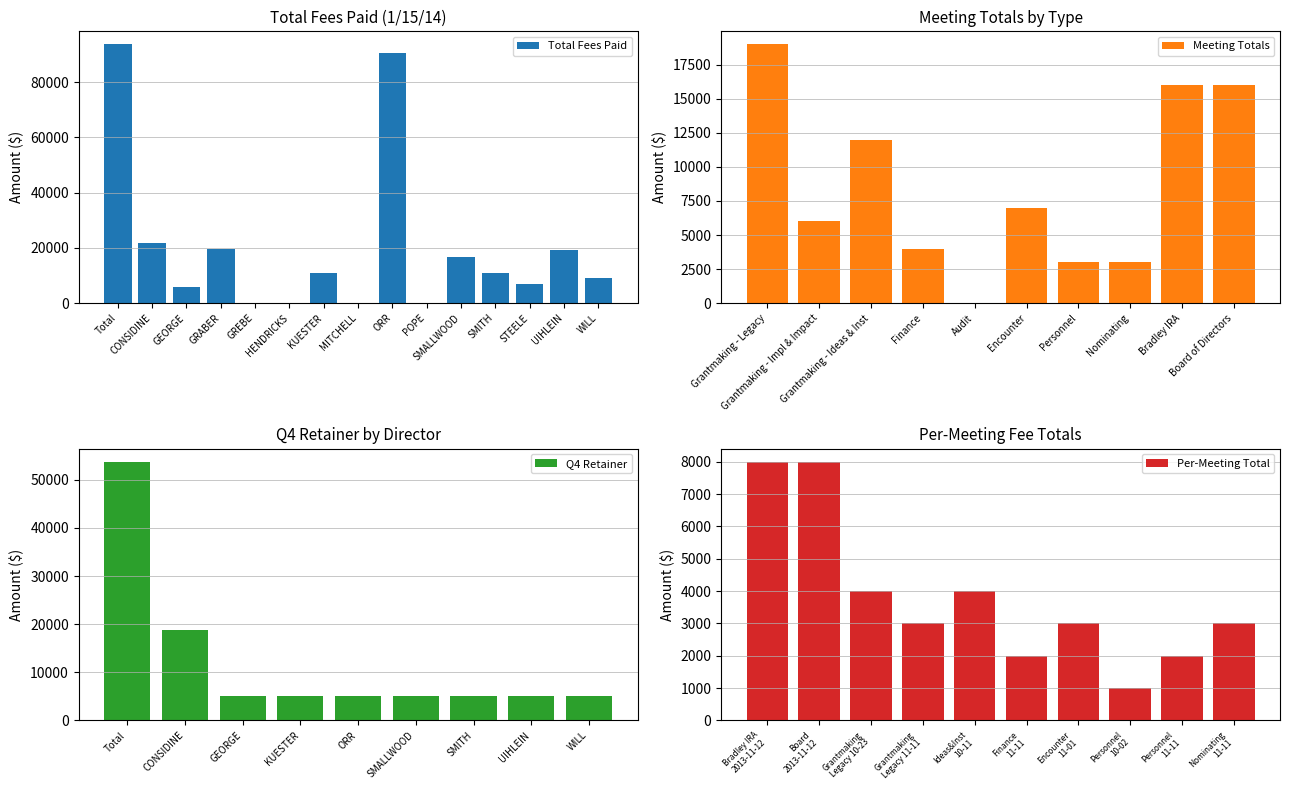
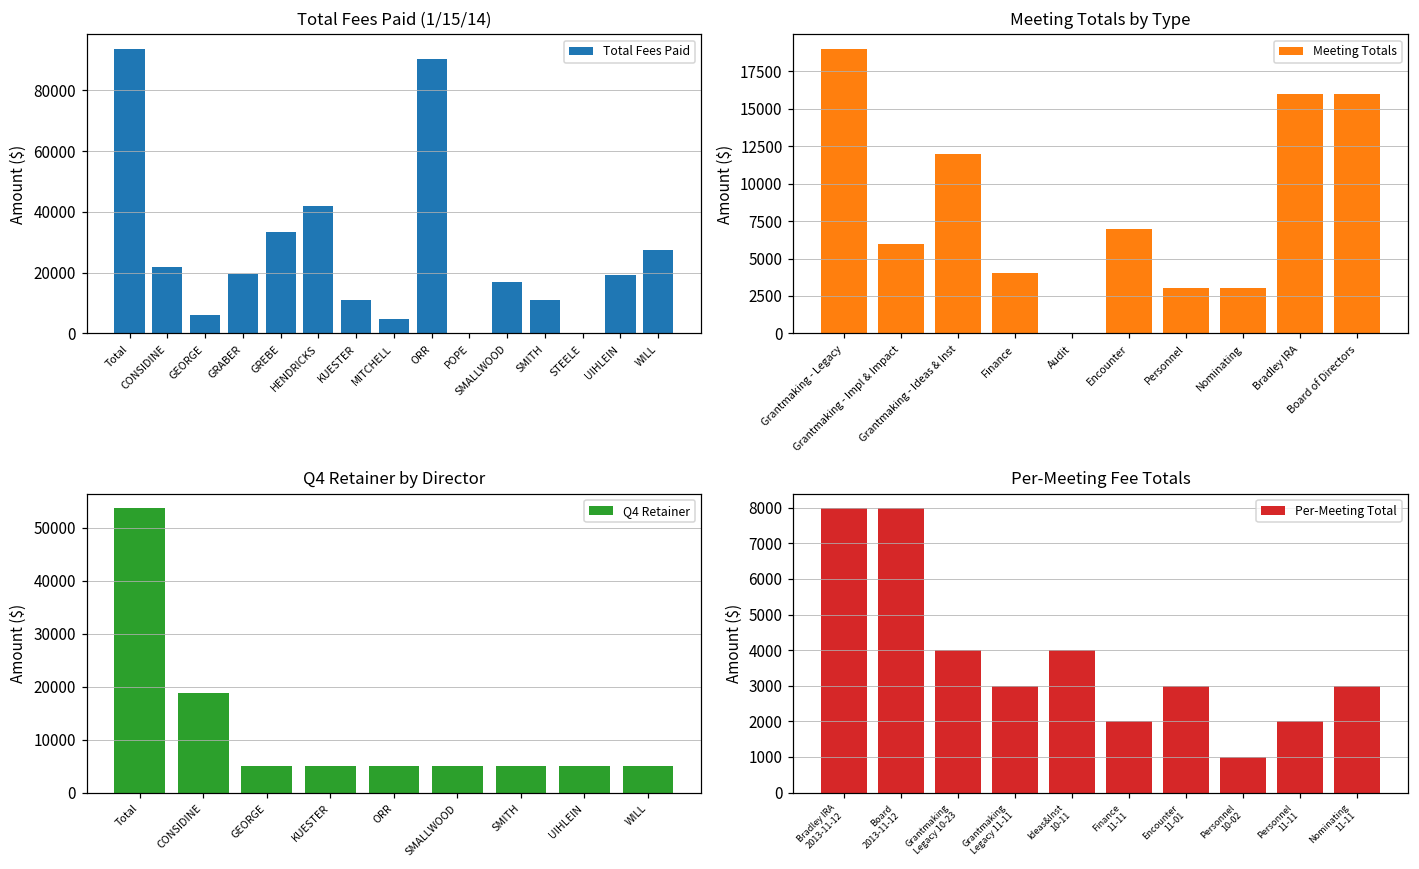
Total Fees Paid (1/15/14), GREBE: 0 -> 33000
Total Fees Paid (1/15/14), HENDRICKS: 0 -> 42000
Total Fees Paid (1/15/14), MITCHELL: 0 -> 5000
Total Fees Paid (1/15/14), STEELE: 7000 -> 0
Total Fees Paid (1/15/14), WILL: 9000 -> 28000
